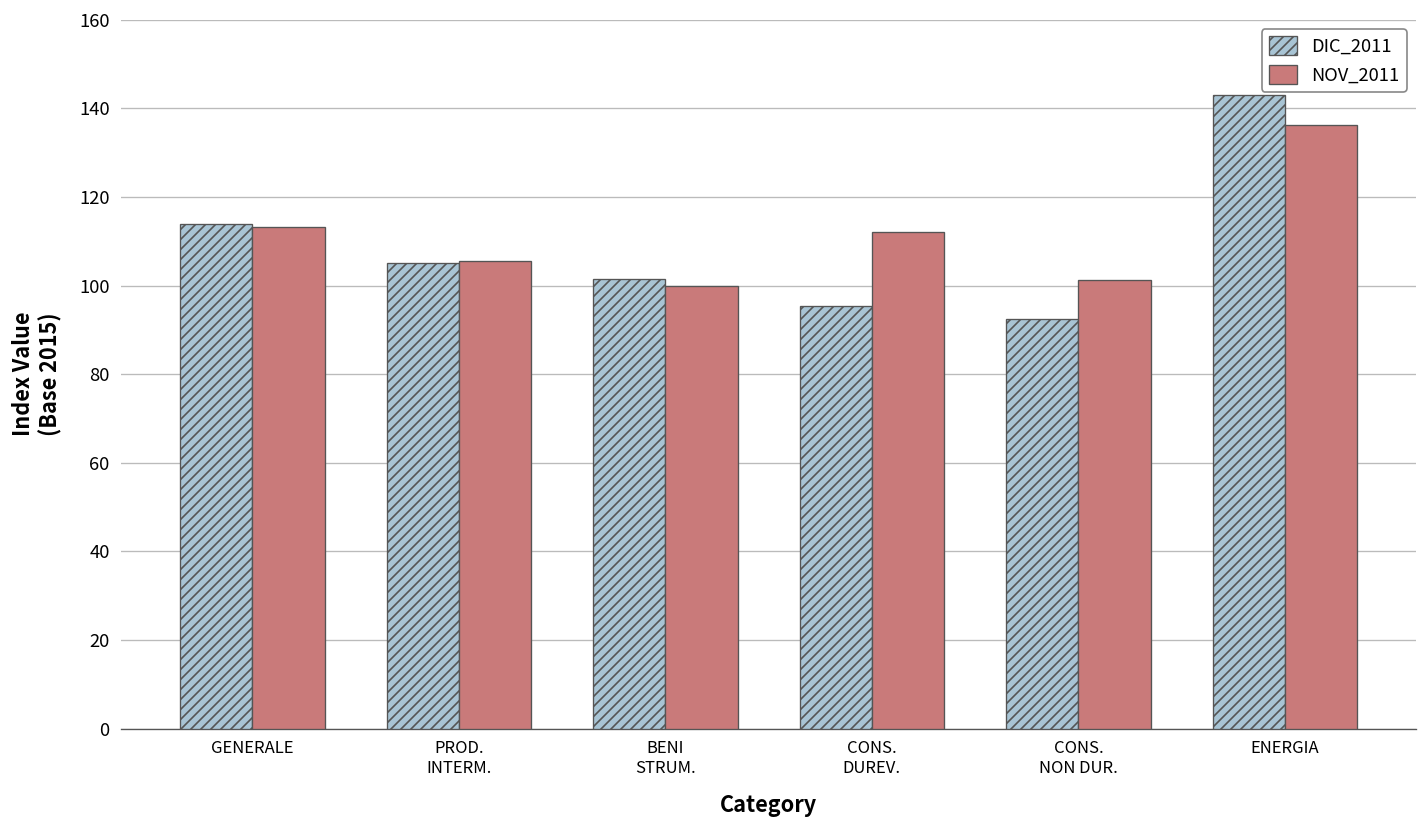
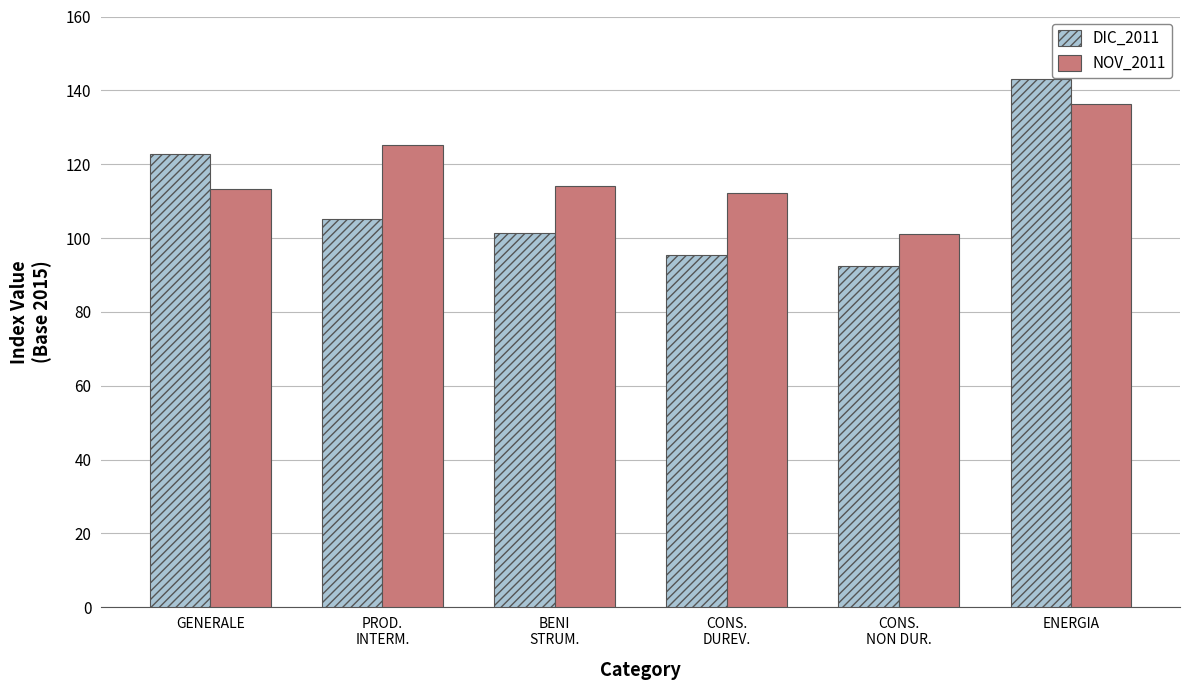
DIC_2011, GENERALE: 114 -> 123
NOV_2011, PROD. INTERM.: 106 -> 125
NOV_2011, BENI STRUM.: 100 -> 114
